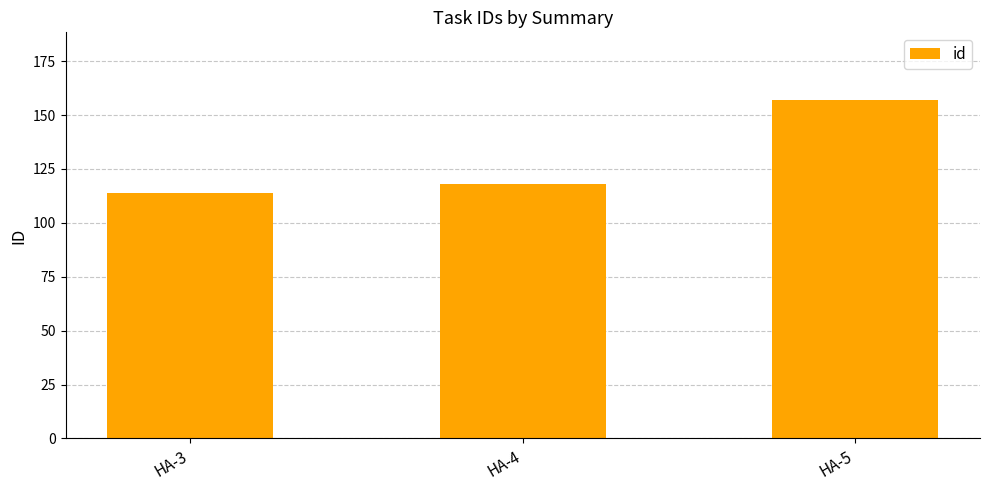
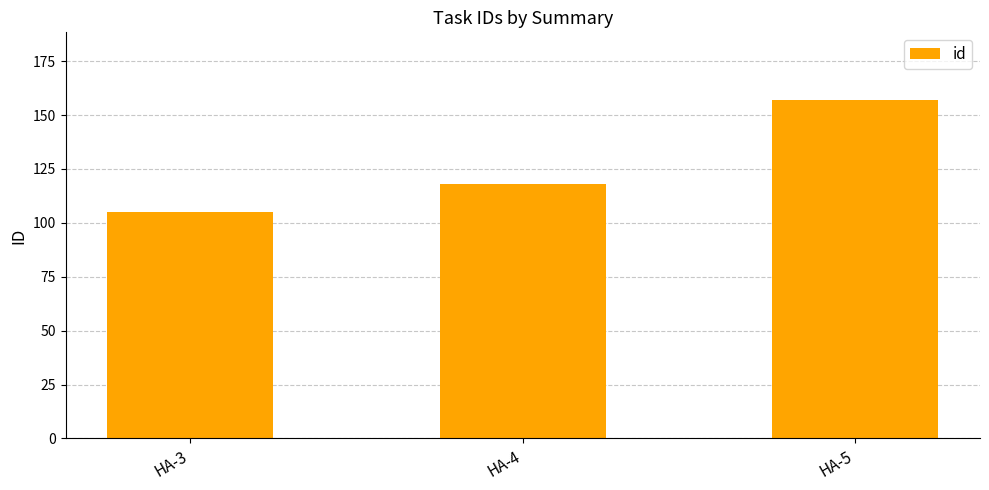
HA-3: 114 -> 105
